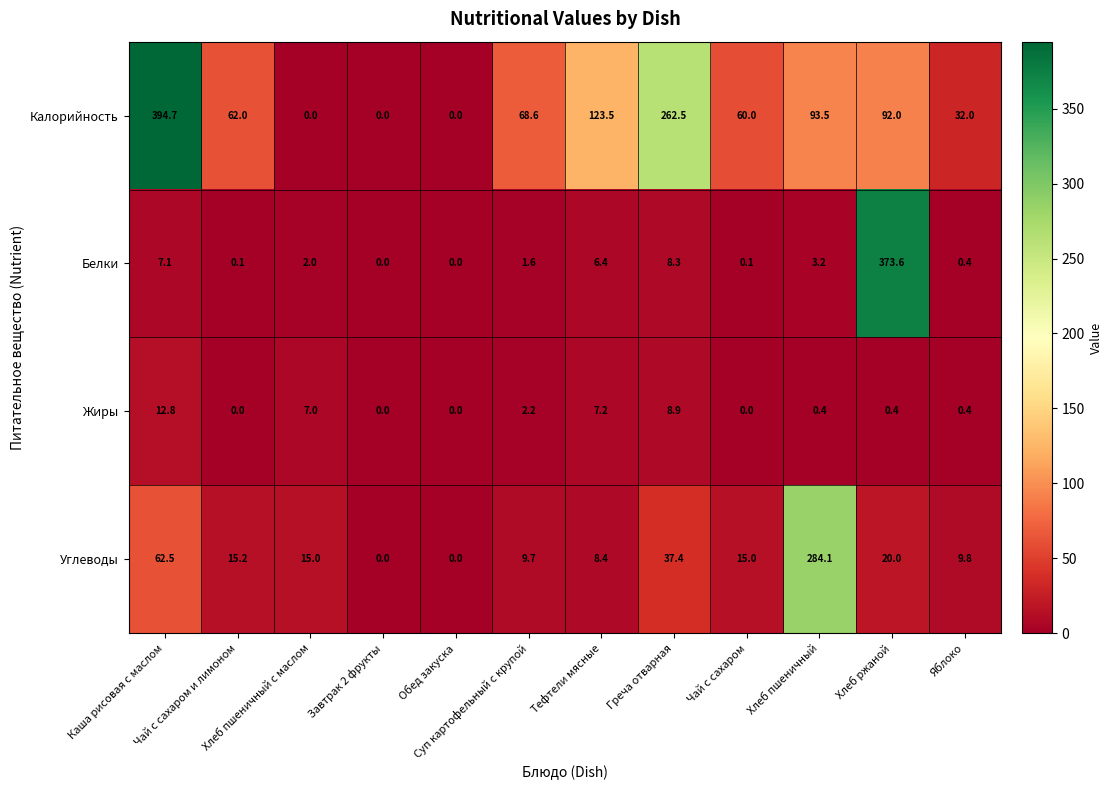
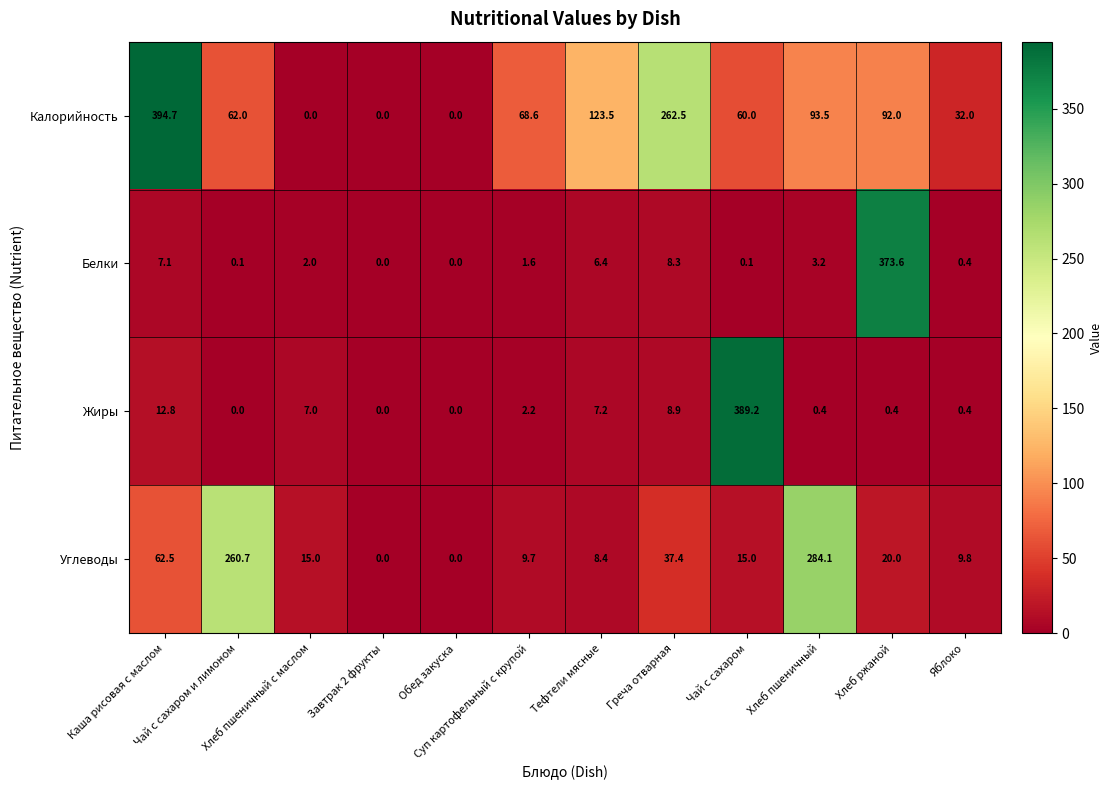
Жиры, Чай с сахаром: 0.0 -> 389.2
Углеводы, Чай с сахаром и лимоном: 15.2 -> 260.7
